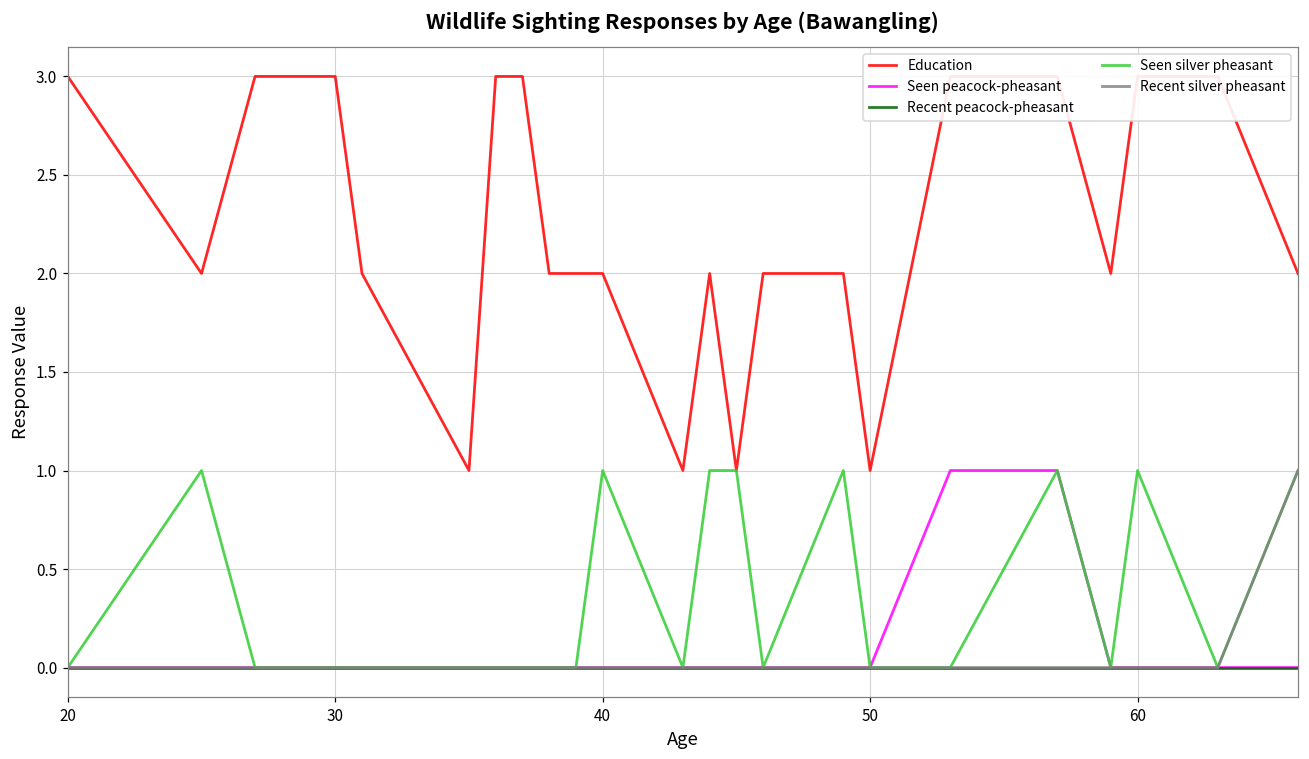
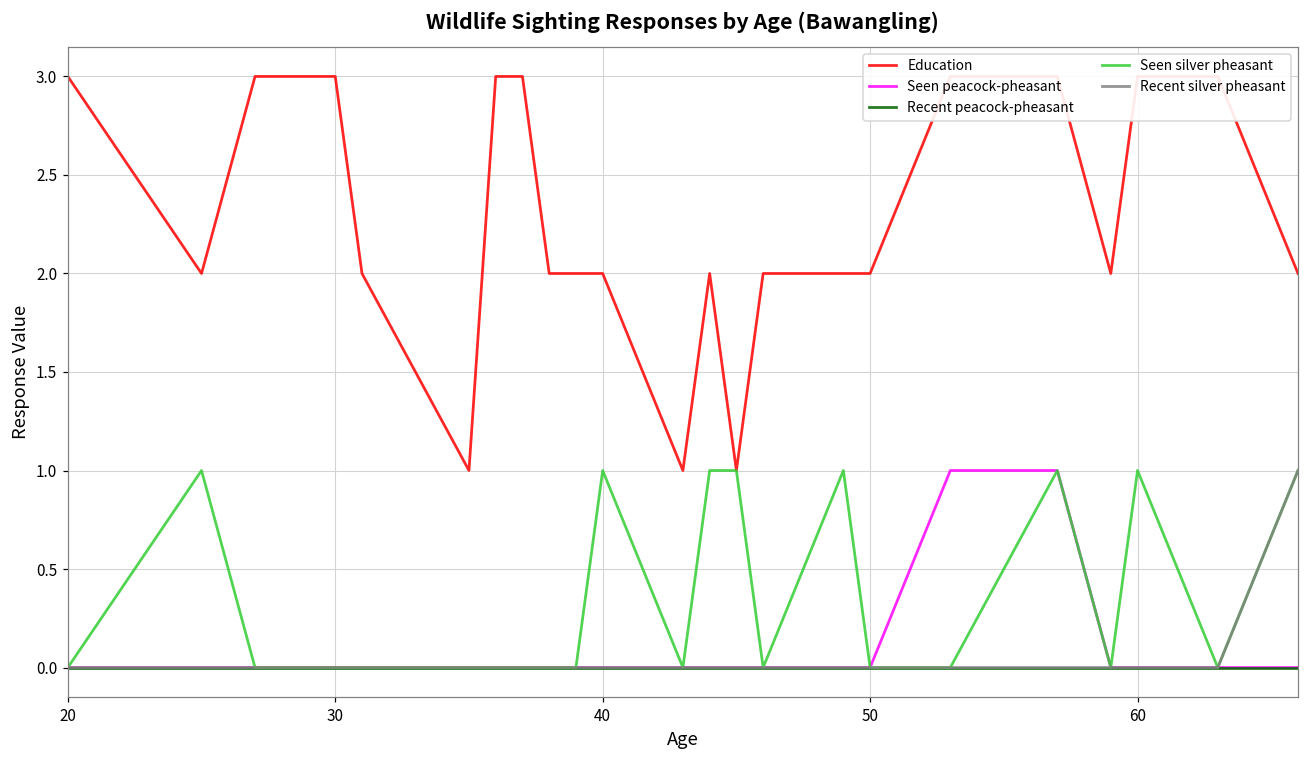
Education, 50: 1 -> 2
